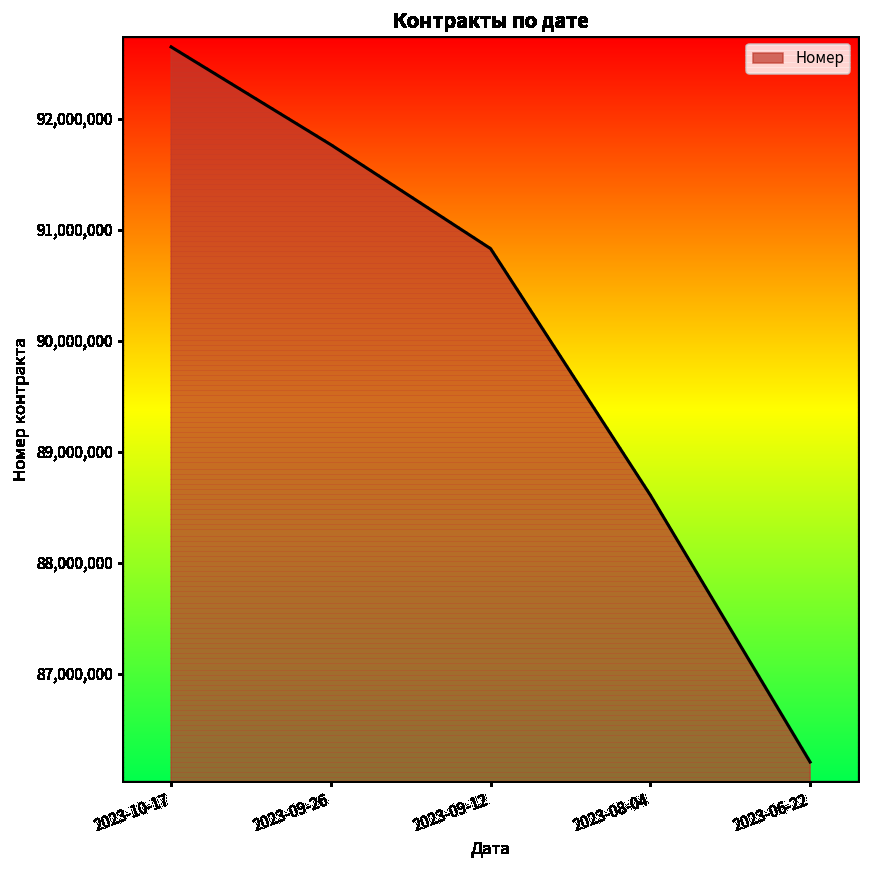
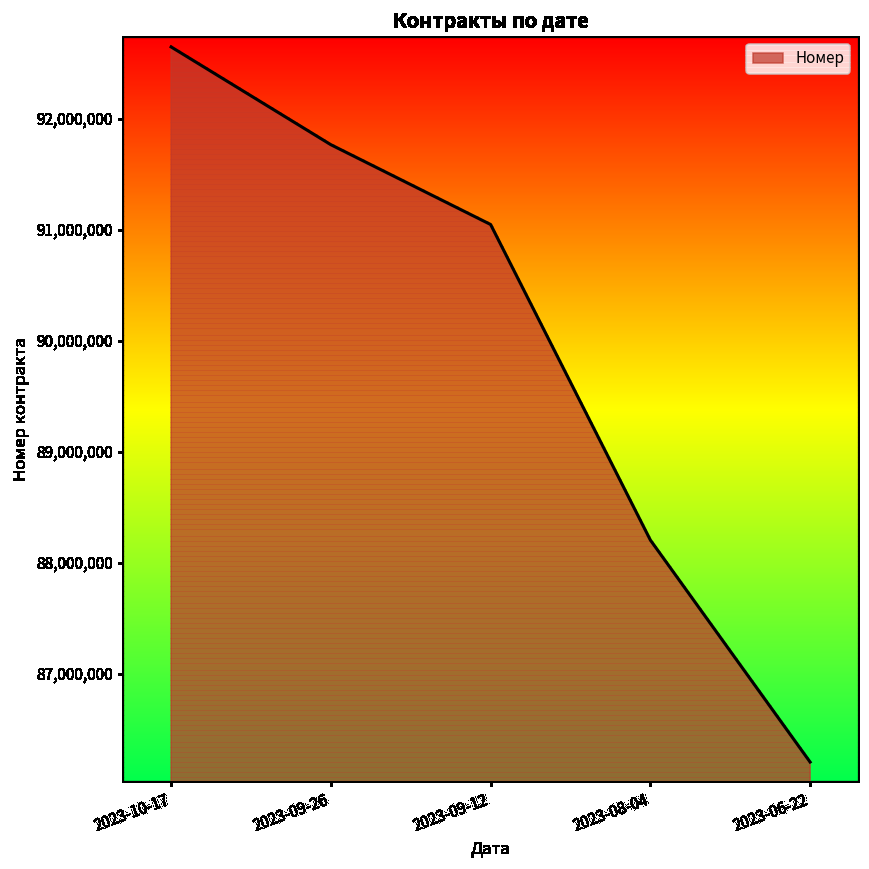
2023-09-12: 90,830,000 -> 91,050,000
2023-08-04: 88,610,000 -> 88,200,000
